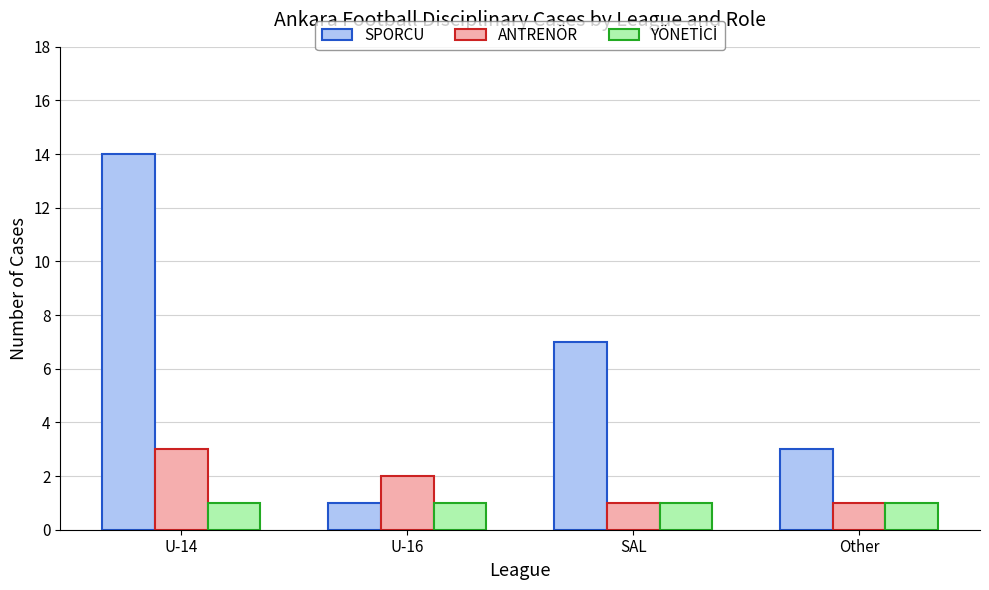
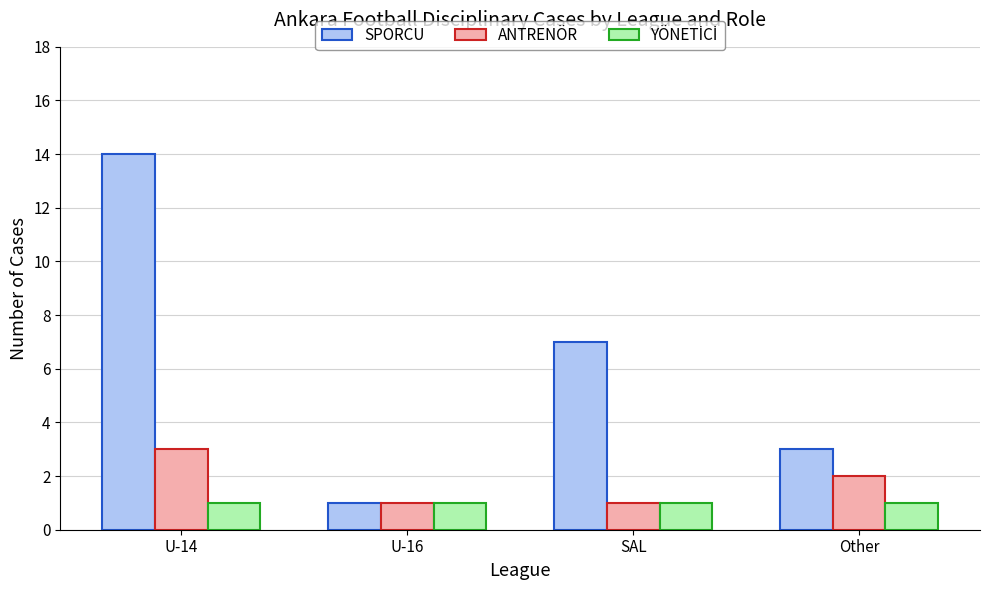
ANTRENÖR, U-16: 2 -> 1
ANTRENÖR, Other: 1 -> 2
